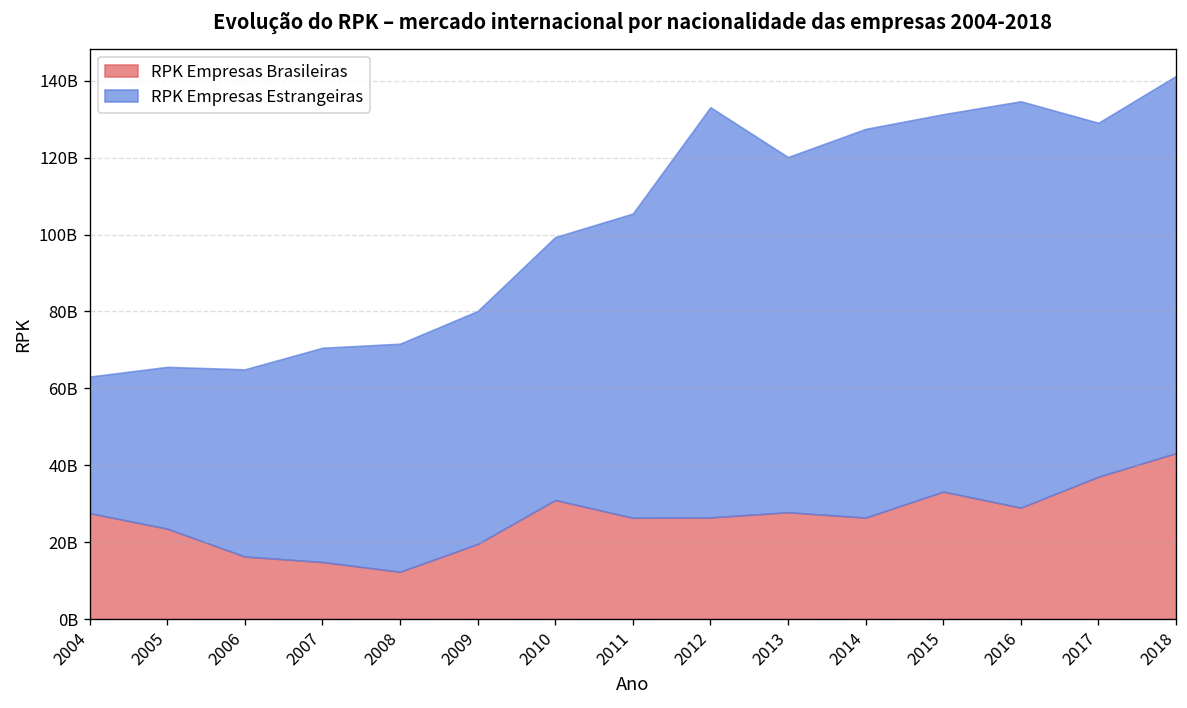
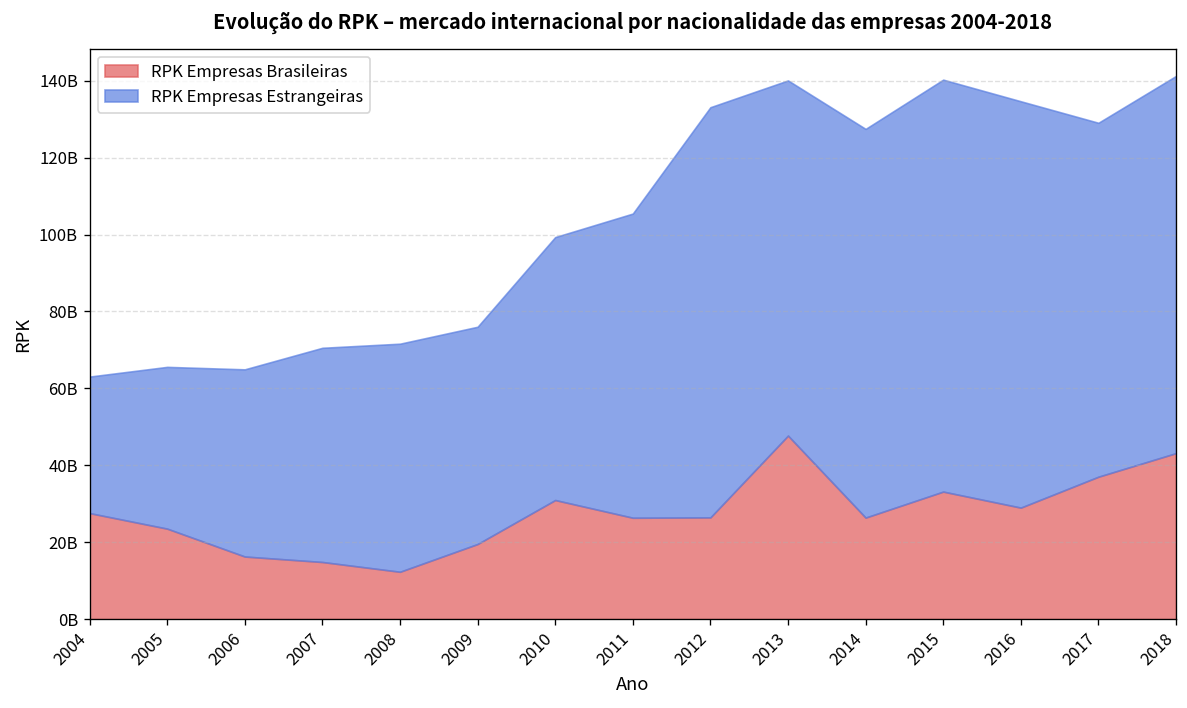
RPK Empresas Estrangeiras, 2009: 61000000000 -> 56000000000
RPK Empresas Brasileiras, 2013: 28000000000 -> 48000000000
RPK Empresas Estrangeiras, 2015: 98000000000 -> 107000000000
